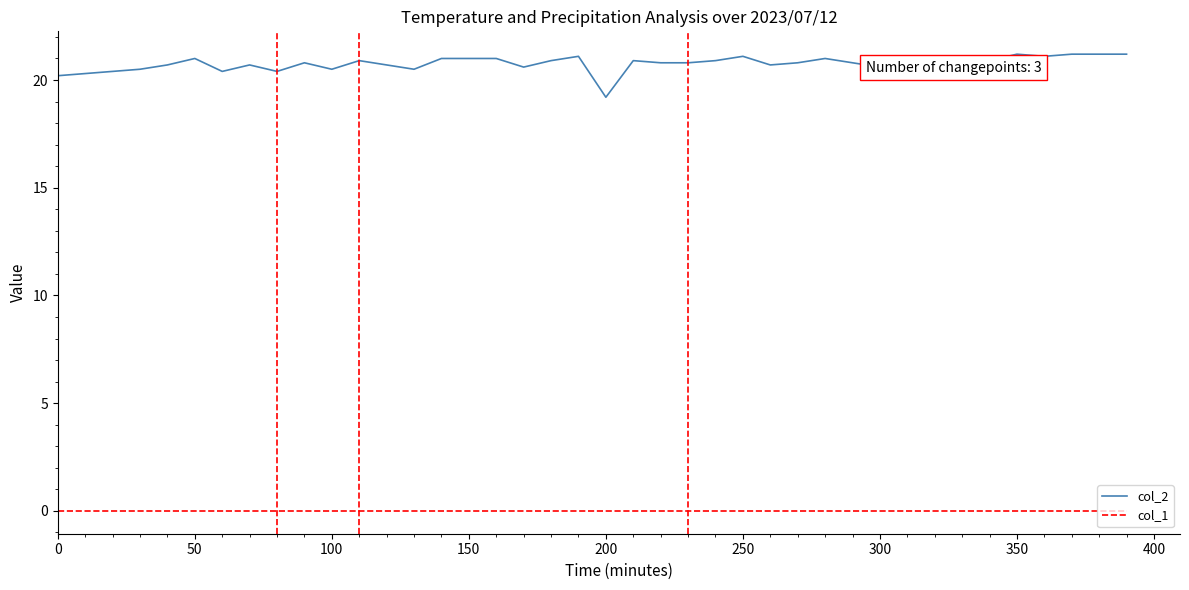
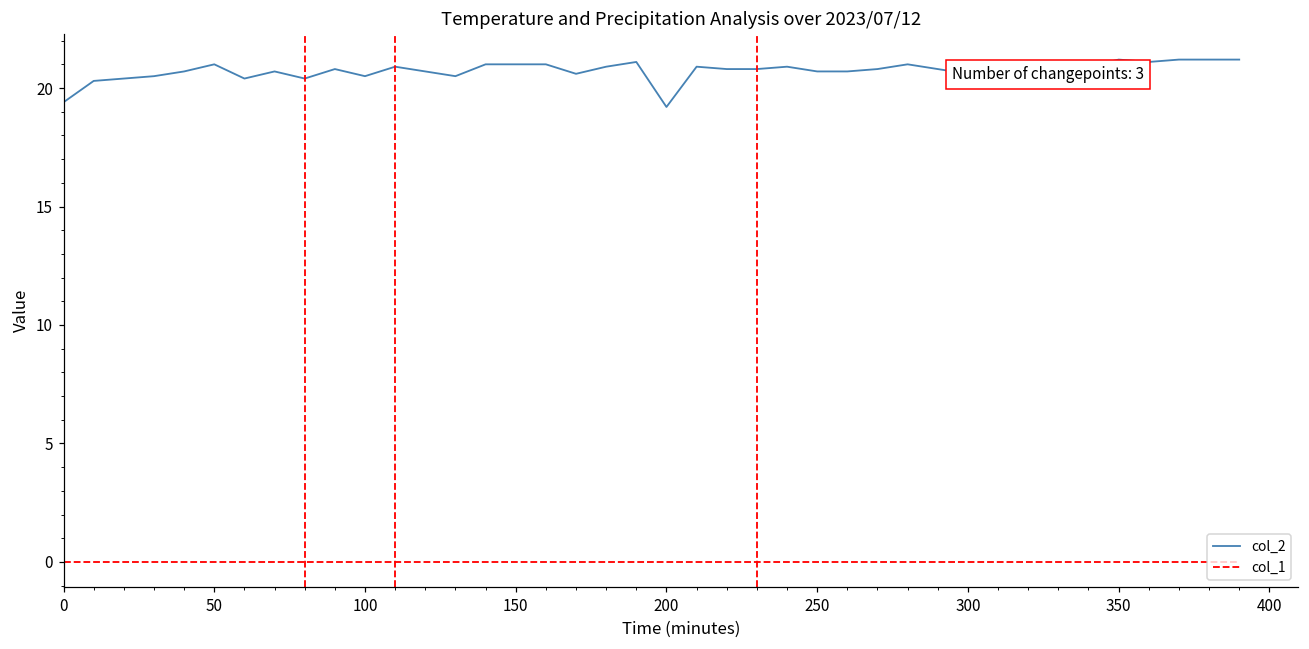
col_2, 0: 20.2 -> 19.4
col_2, 250: 21.1 -> 20.7
